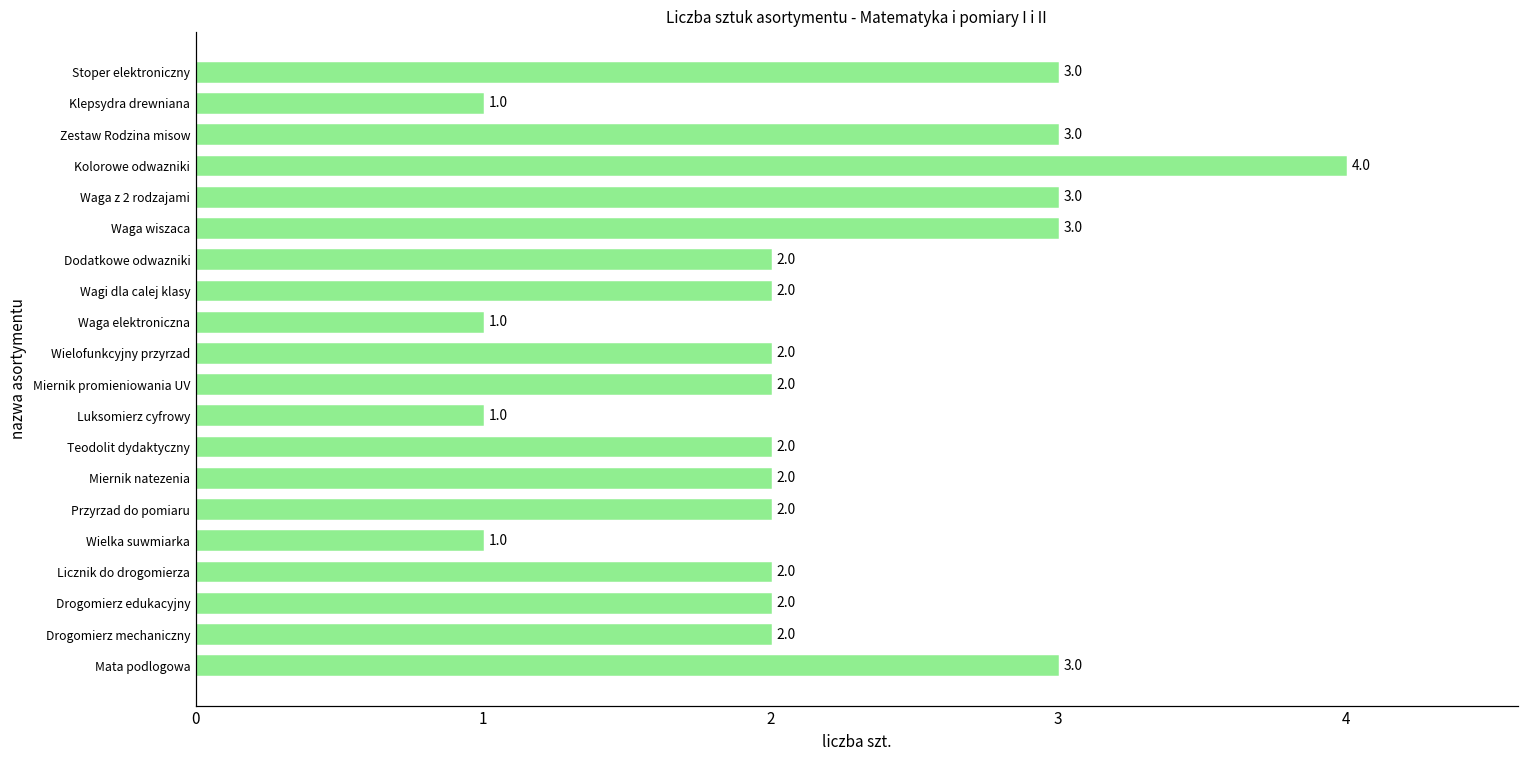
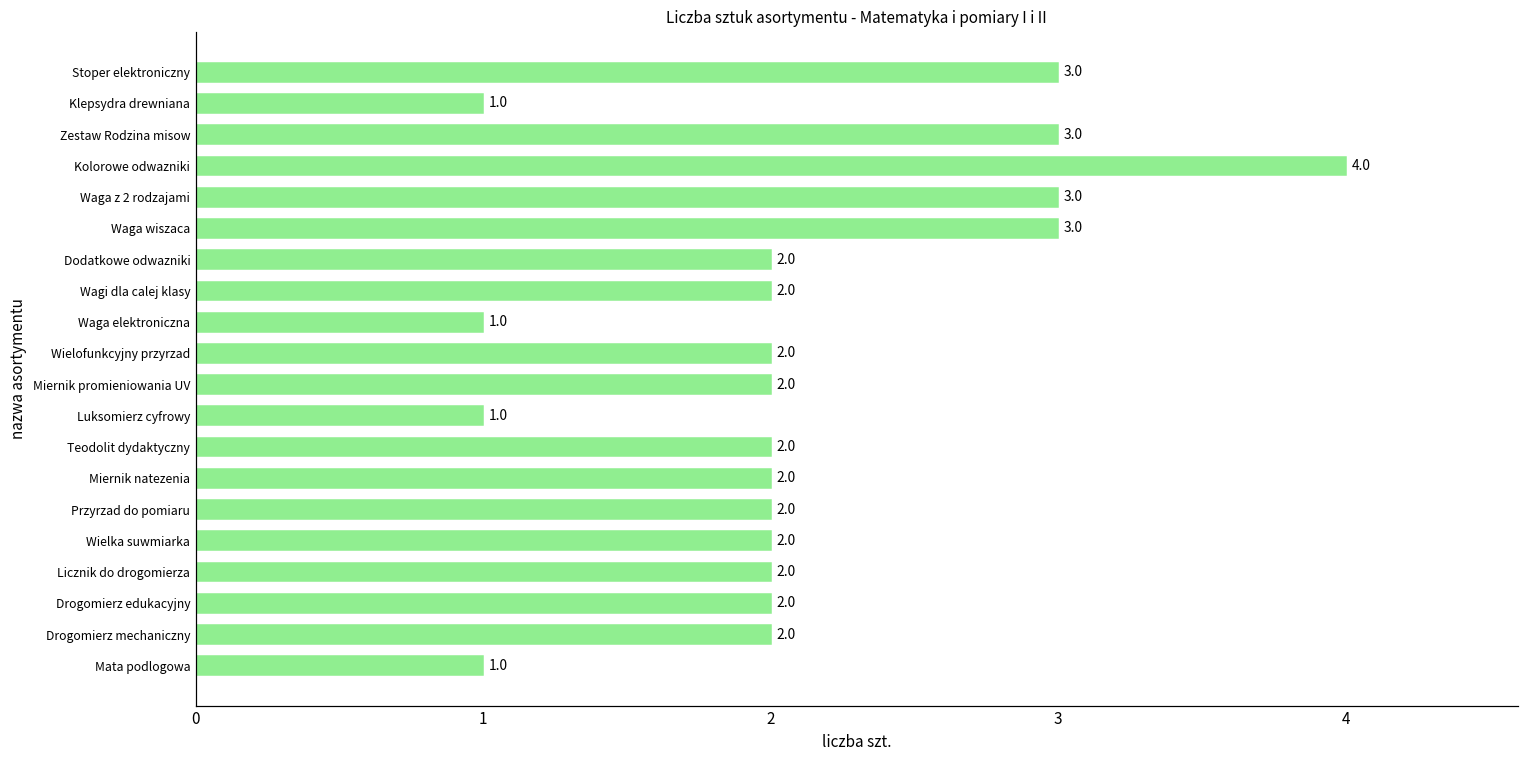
Wielka suwmiarka: 1.0 -> 2.0
Mata podlogowa: 3.0 -> 1.0
